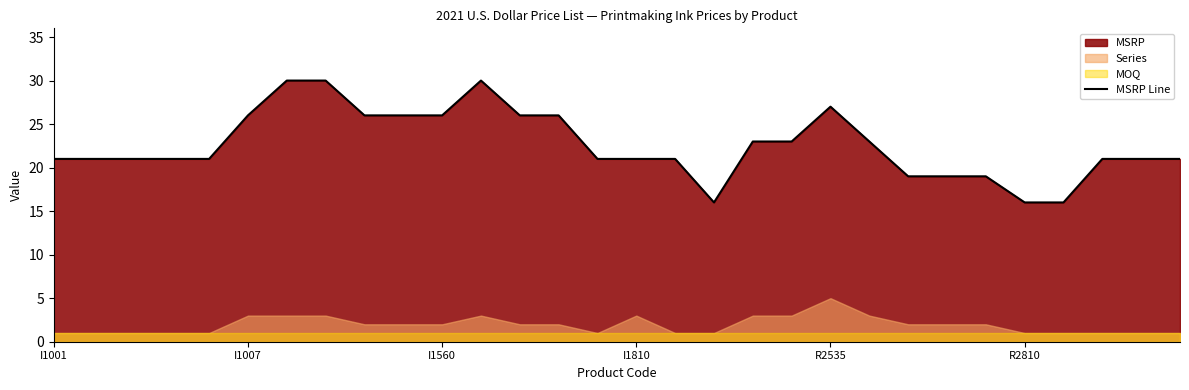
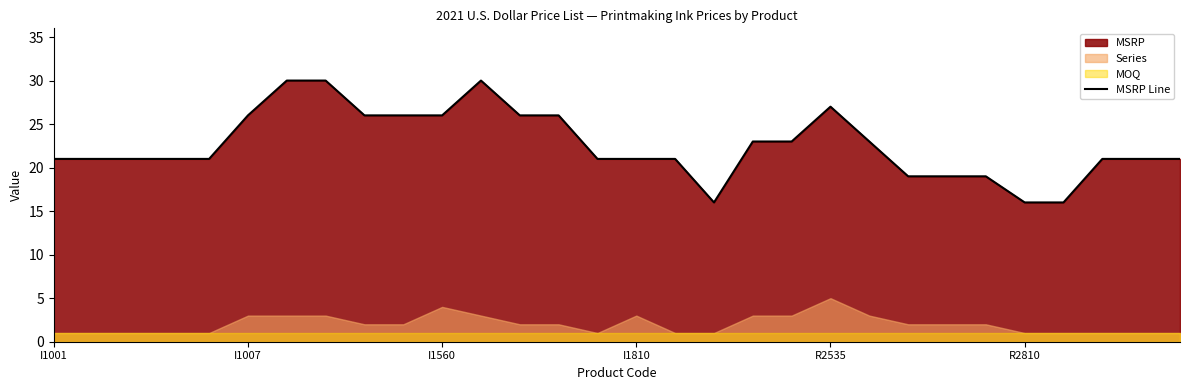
Series, I1560: 2 -> 4
